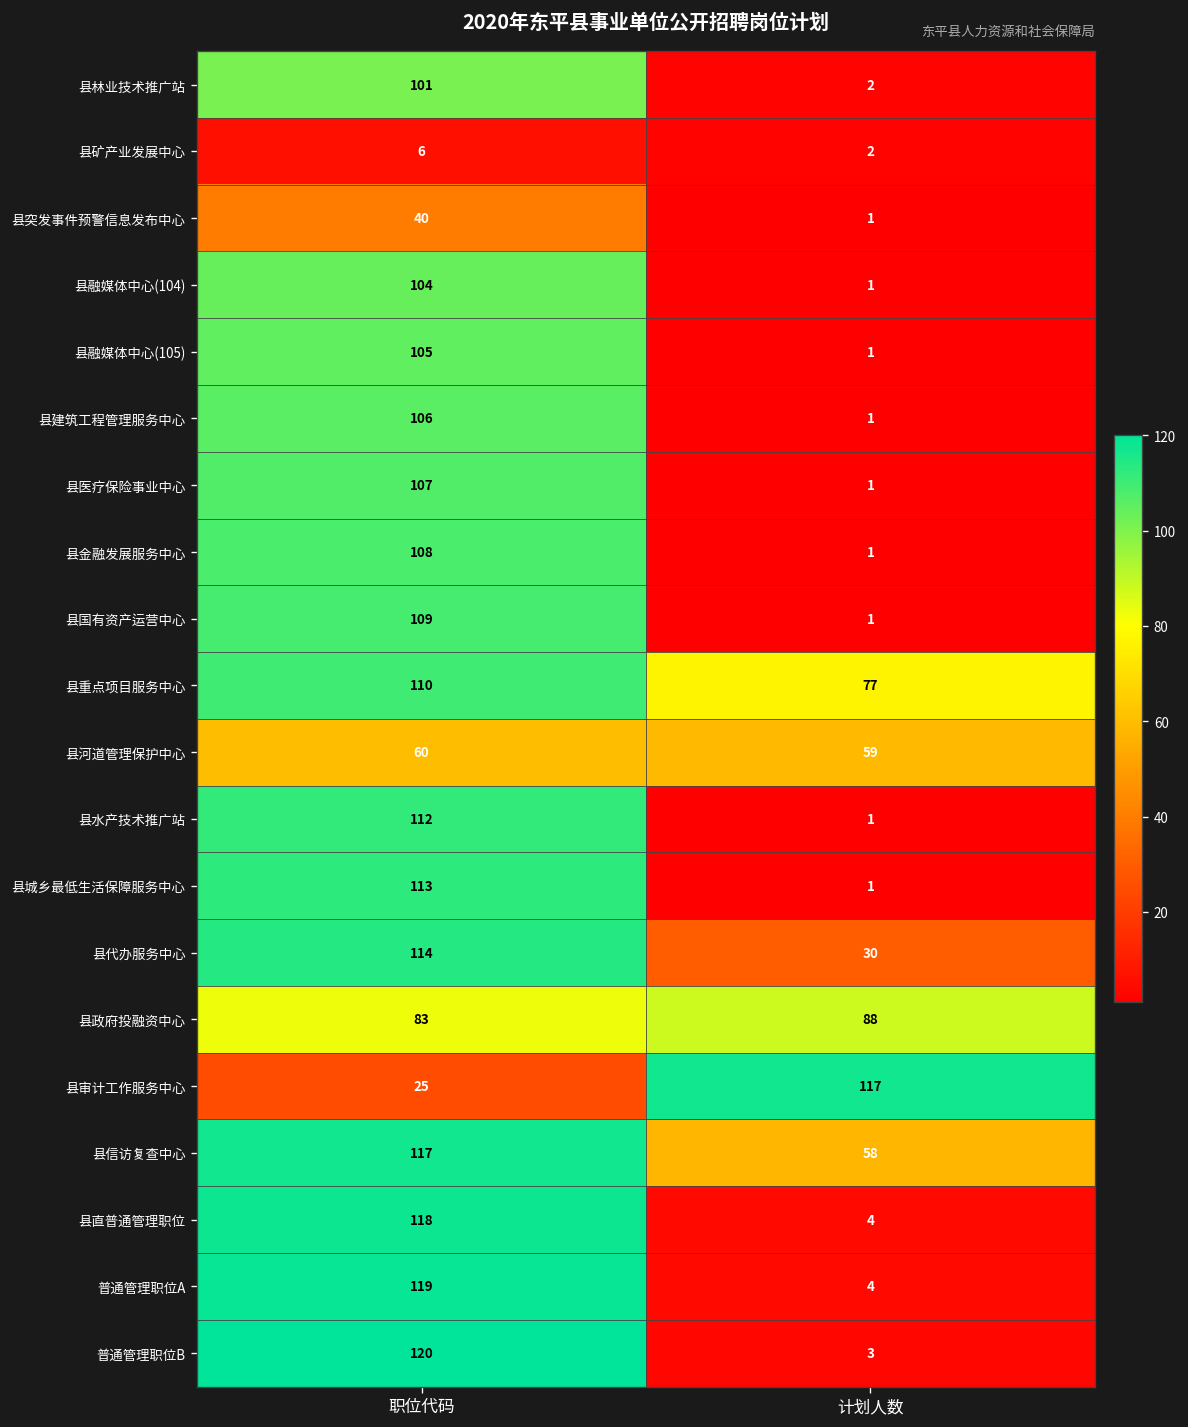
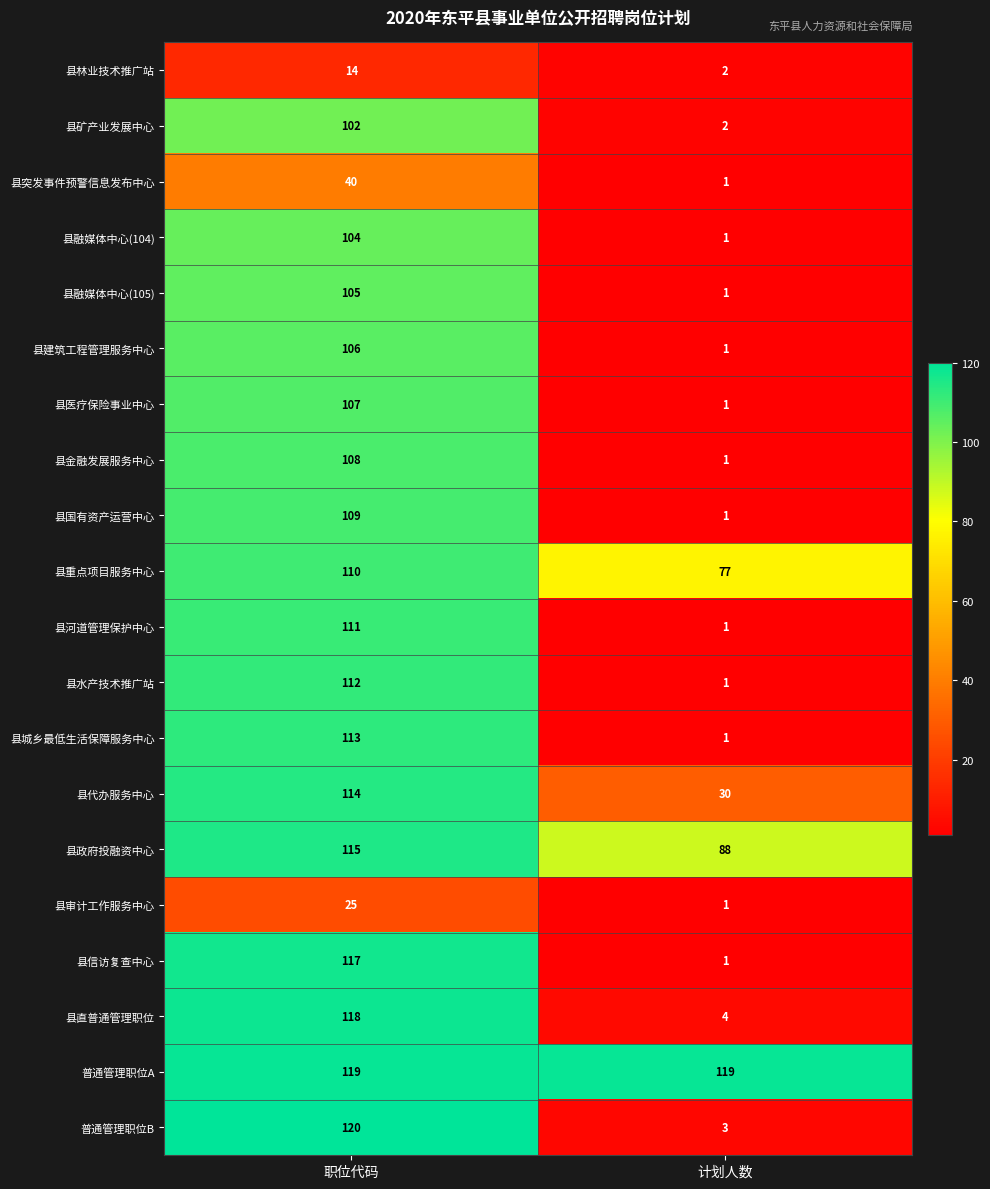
县林业技术推广站, 职位代码: 101 -> 14
县矿产业发展中心, 职位代码: 6 -> 102
县河道管理保护中心, 职位代码: 60 -> 111
县河道管理保护中心, 计划人数: 59 -> 1
县政府投融资中心, 职位代码: 83 -> 115
县审计工作服务中心, 计划人数: 117 -> 1
县信访复查中心, 计划人数: 58 -> 1
普通管理职位A, 计划人数: 4 -> 119
